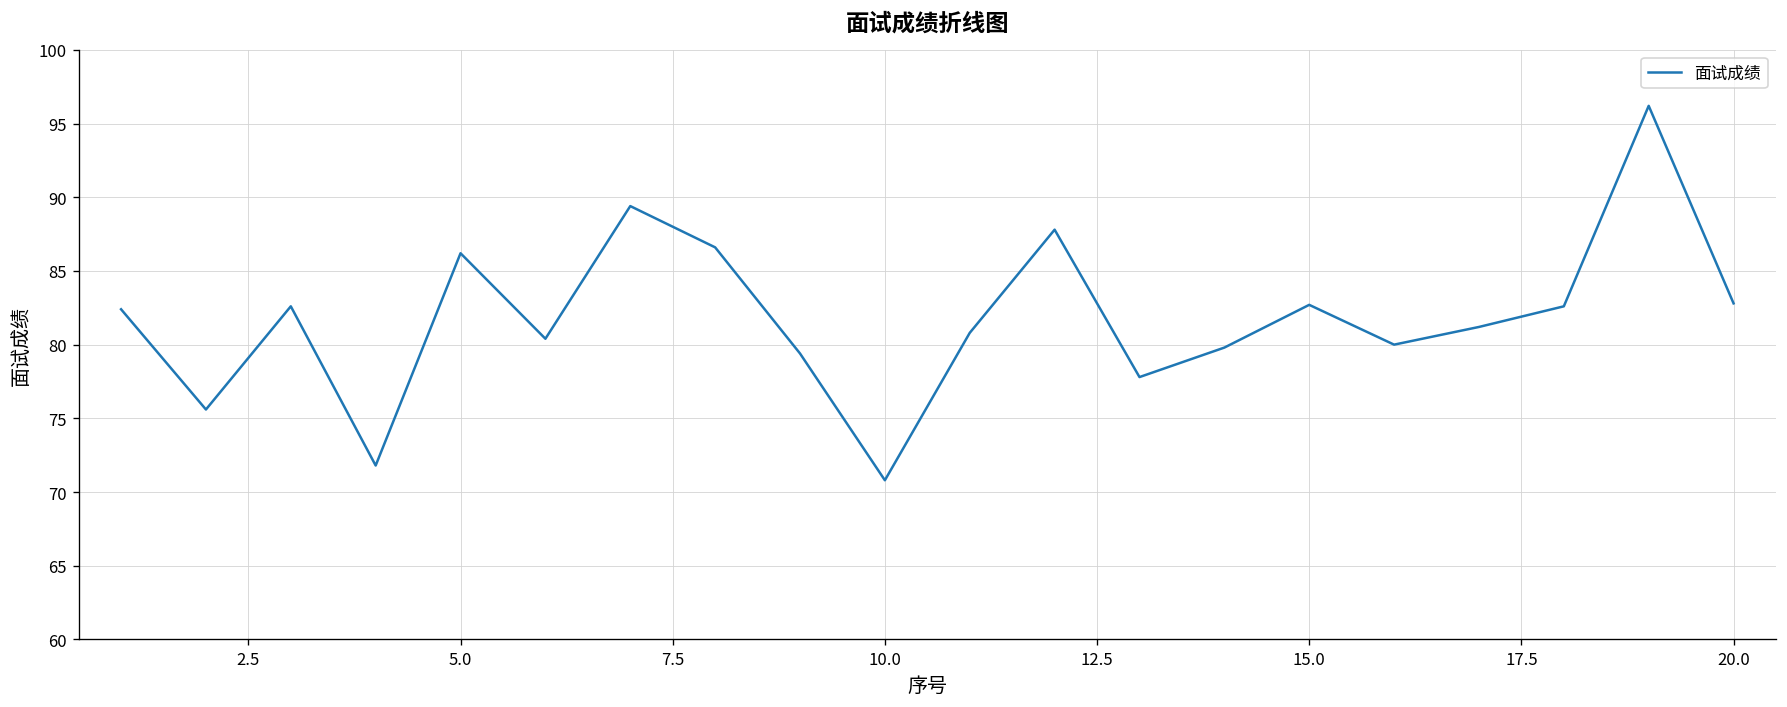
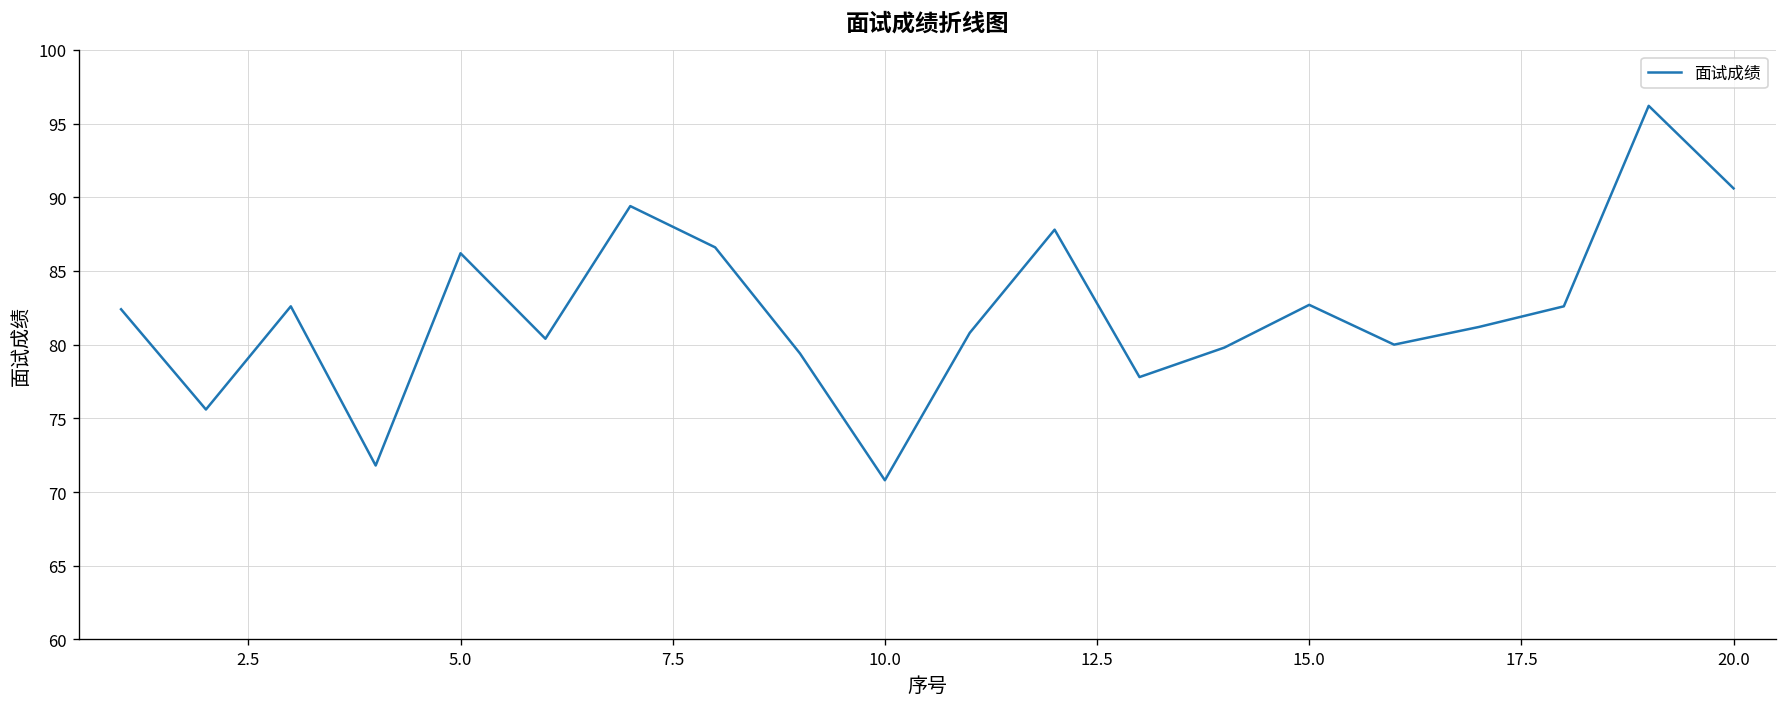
20.0: 82.8 -> 90.6
